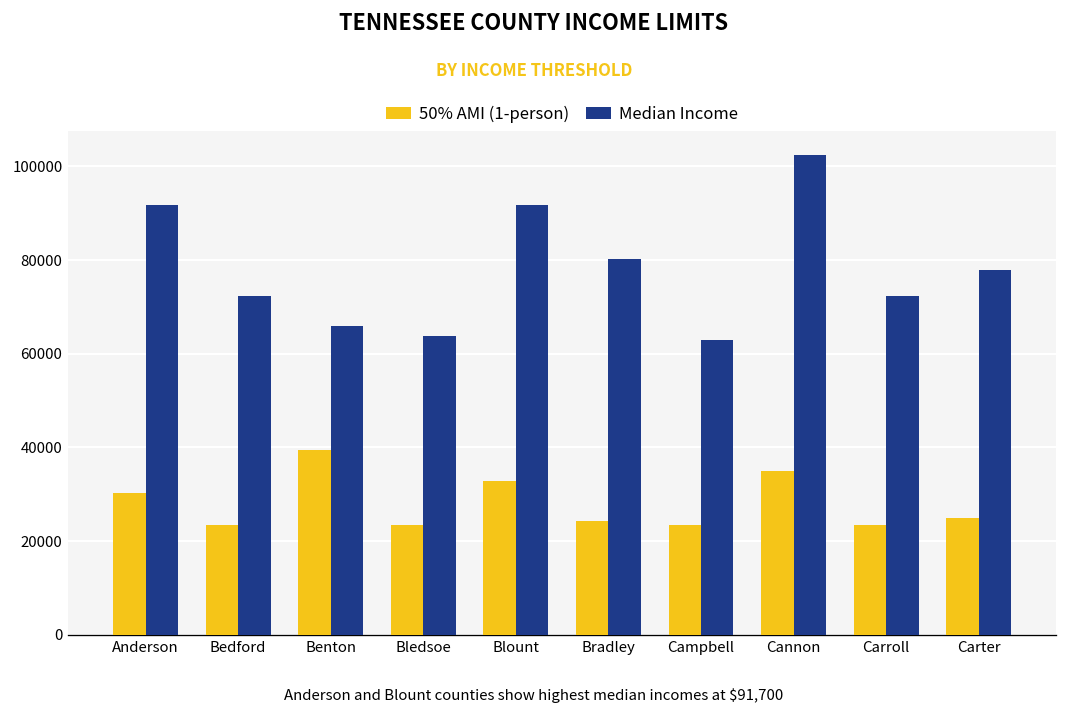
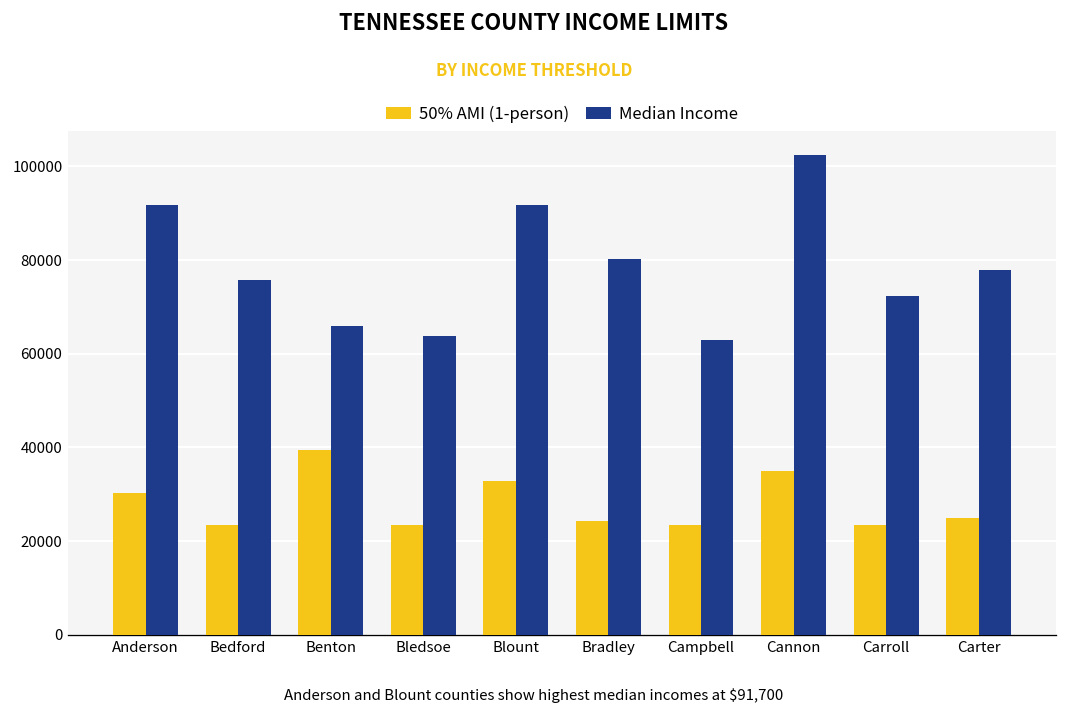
Median Income, Bedford: 72000 -> 76000
